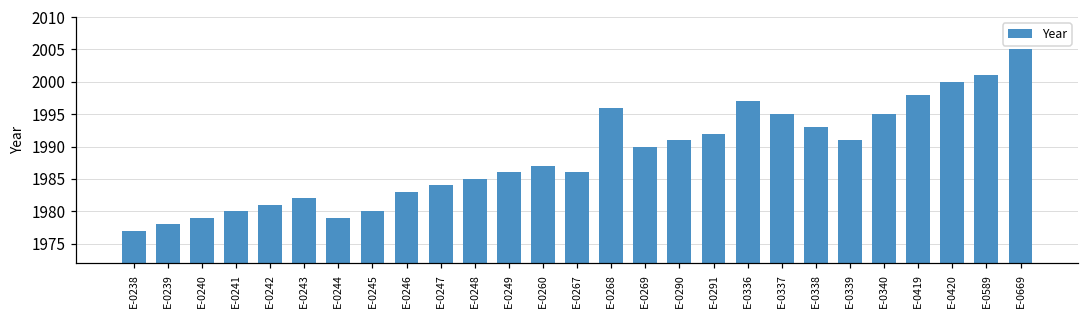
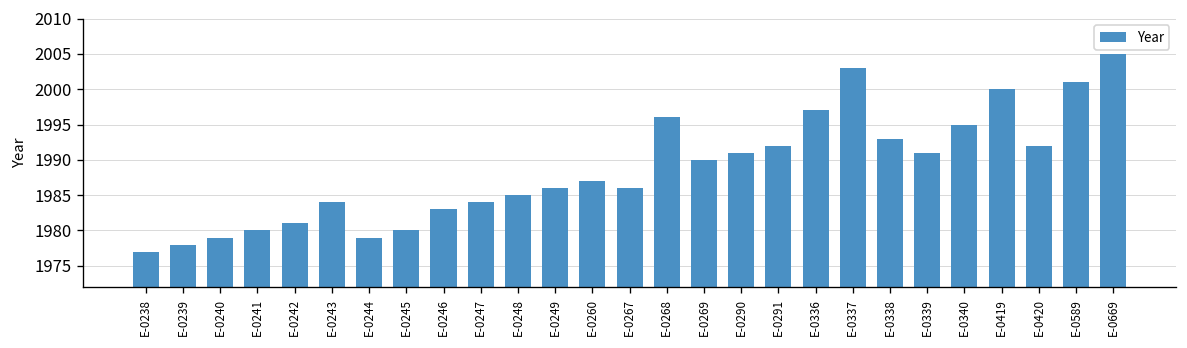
E-0243: 1982 -> 1984
E-0337: 1995 -> 2003
E-0419: 1998 -> 2000
E-0420: 2000 -> 1992
